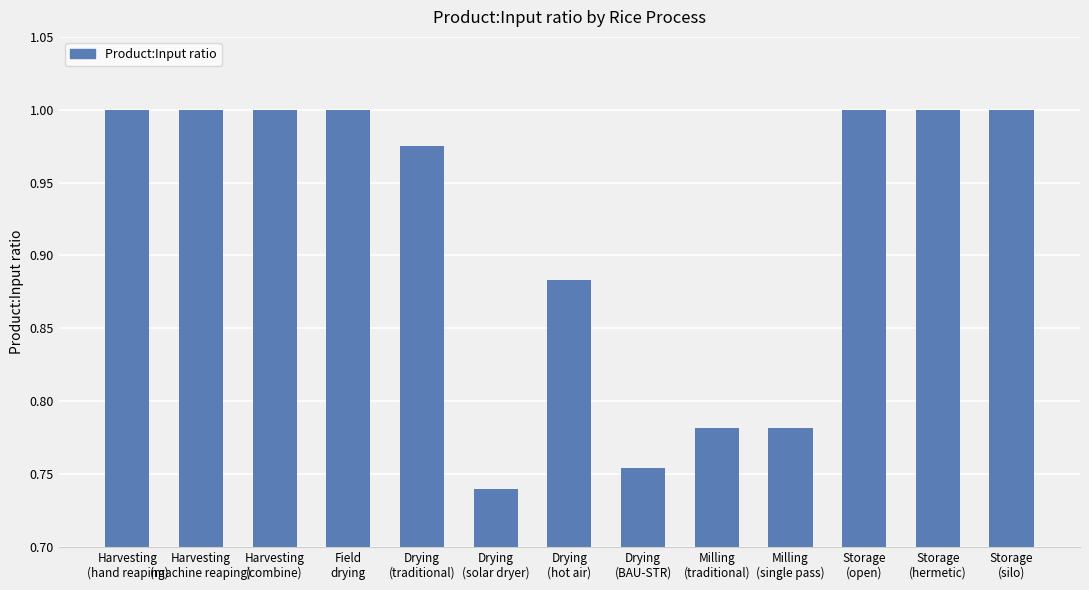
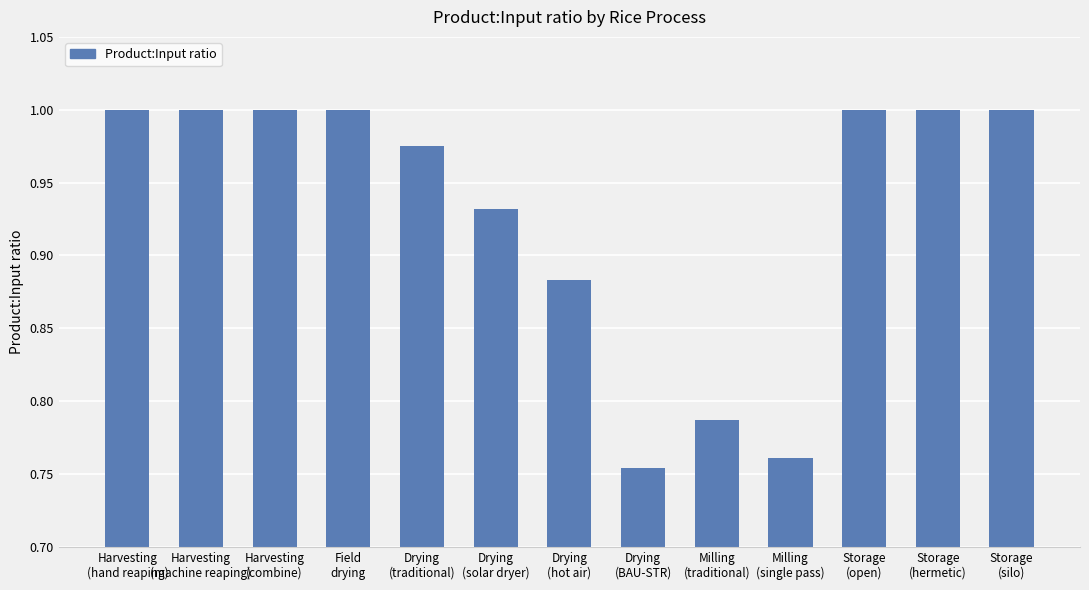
Drying (solar dryer): 0.740 -> 0.932
Milling (traditional): 0.781 -> 0.787
Milling (single pass): 0.781 -> 0.761
